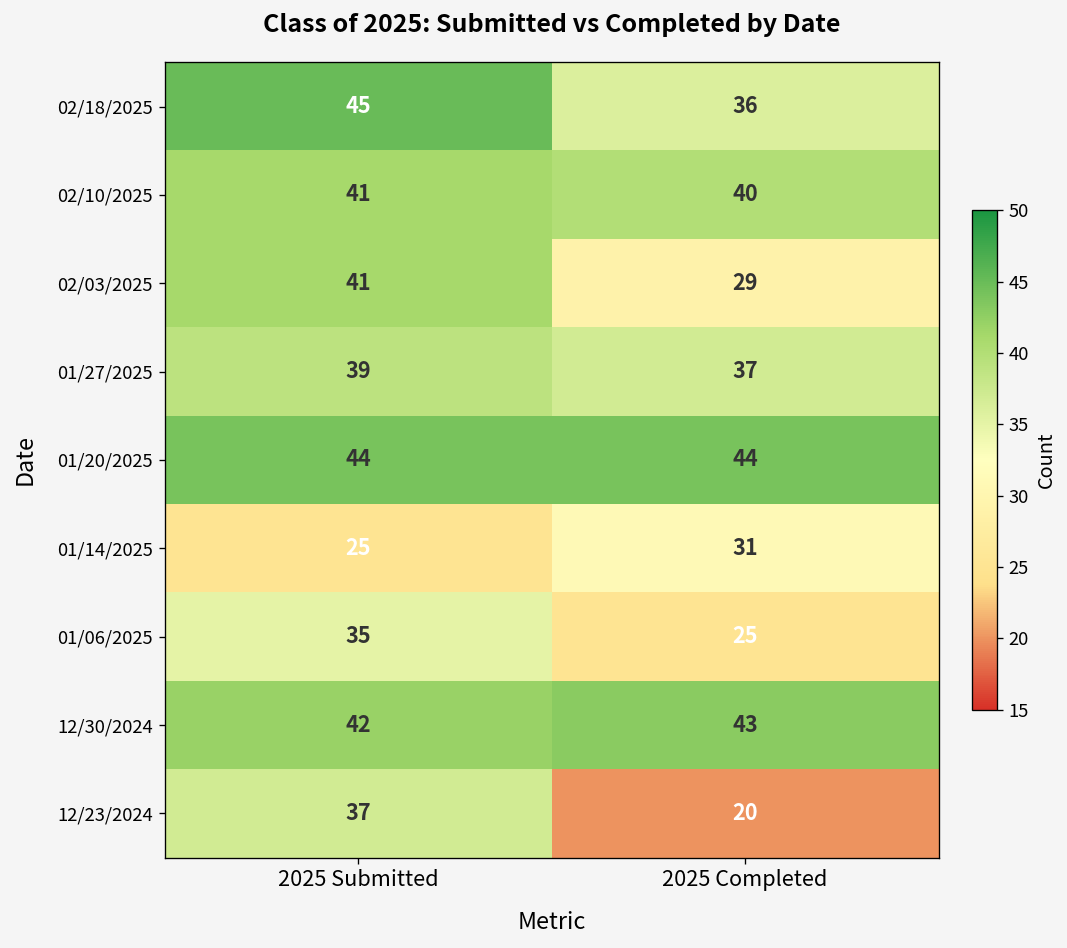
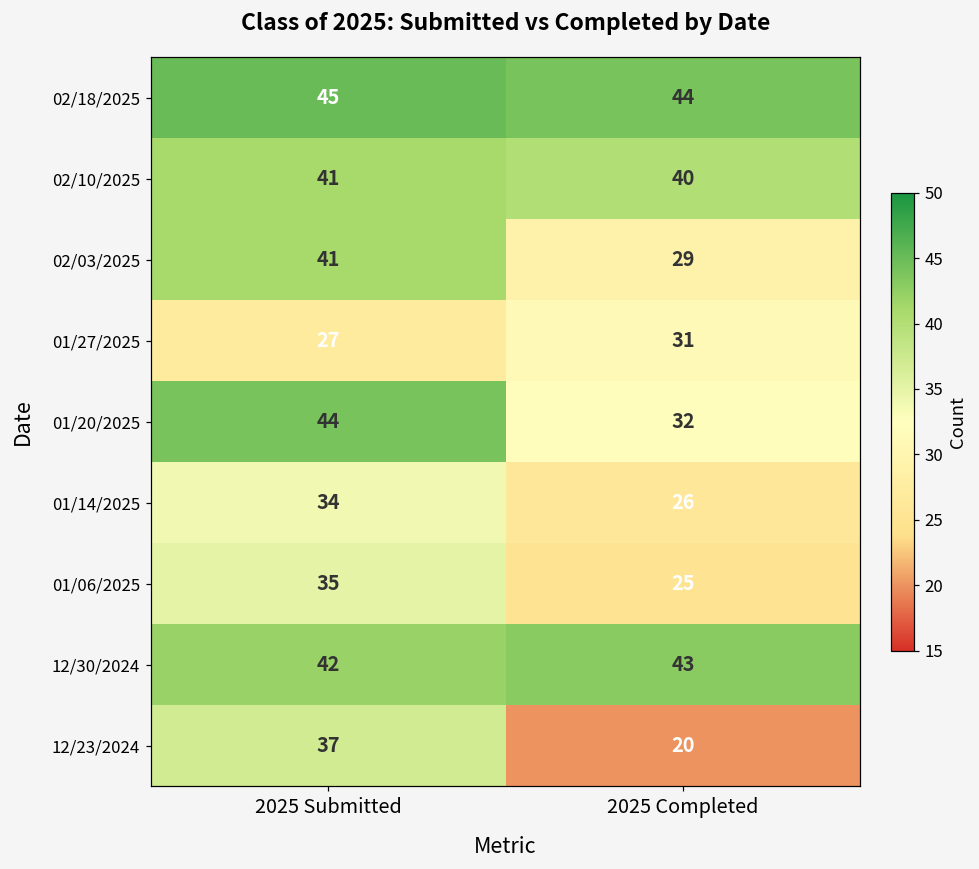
02/18/2025, 2025 Completed: 36 -> 44
01/27/2025, 2025 Submitted: 39 -> 27
01/27/2025, 2025 Completed: 37 -> 31
01/20/2025, 2025 Completed: 44 -> 32
01/14/2025, 2025 Submitted: 25 -> 34
01/14/2025, 2025 Completed: 31 -> 26
